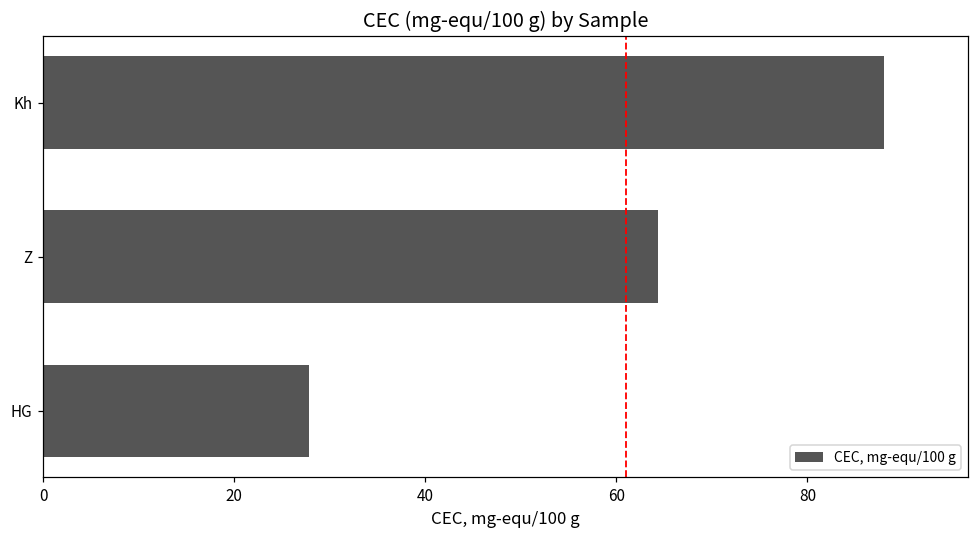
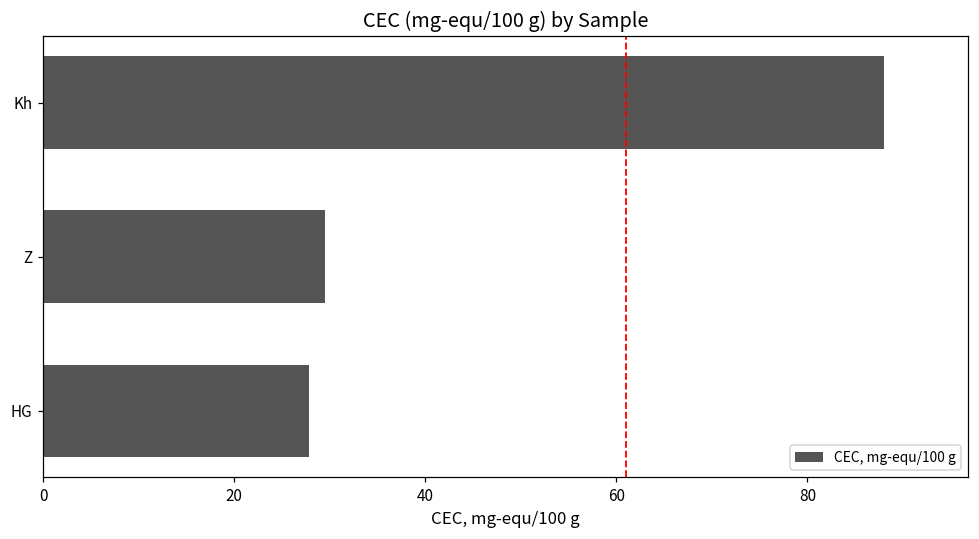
Z: 64 -> 30
